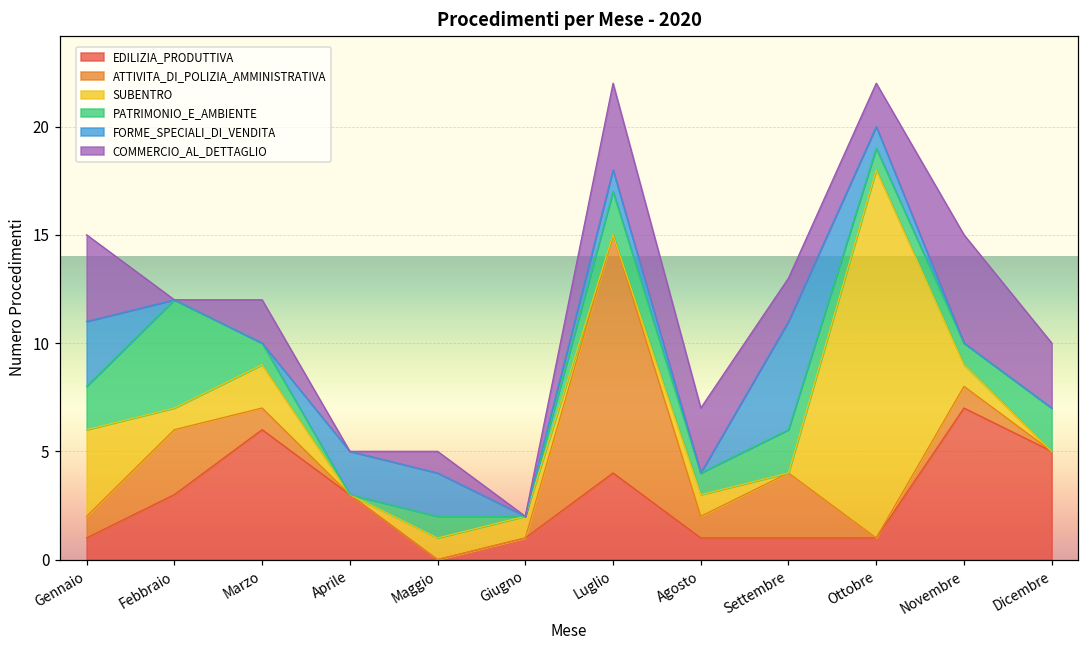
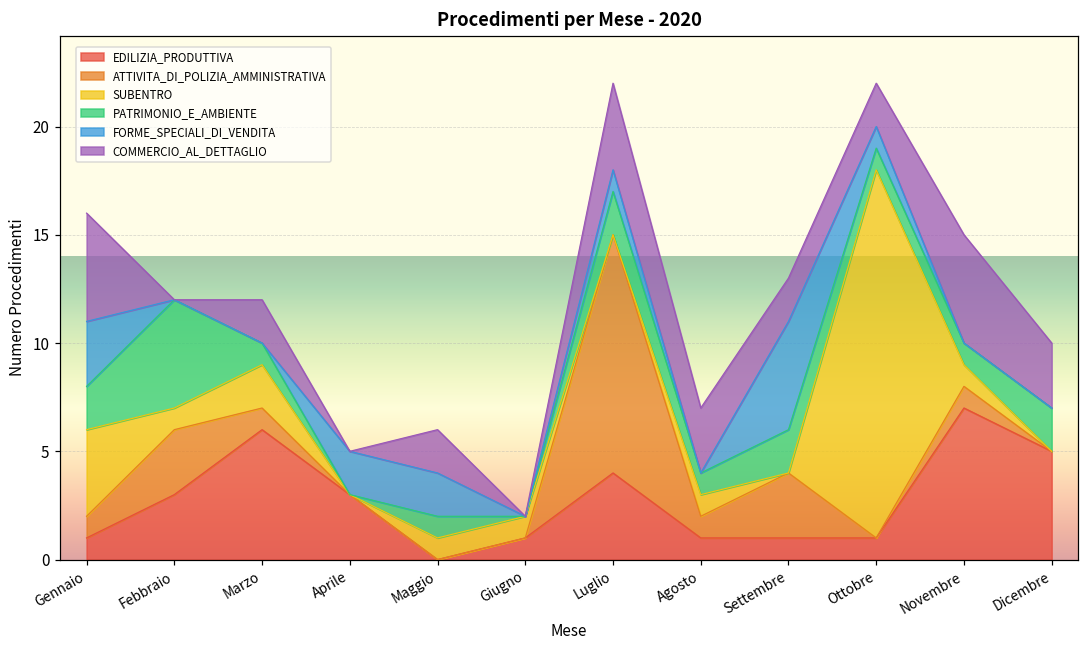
COMMERCIO_AL_DETTAGLIO, Gennaio: 4 -> 5
COMMERCIO_AL_DETTAGLIO, Maggio: 1 -> 2
